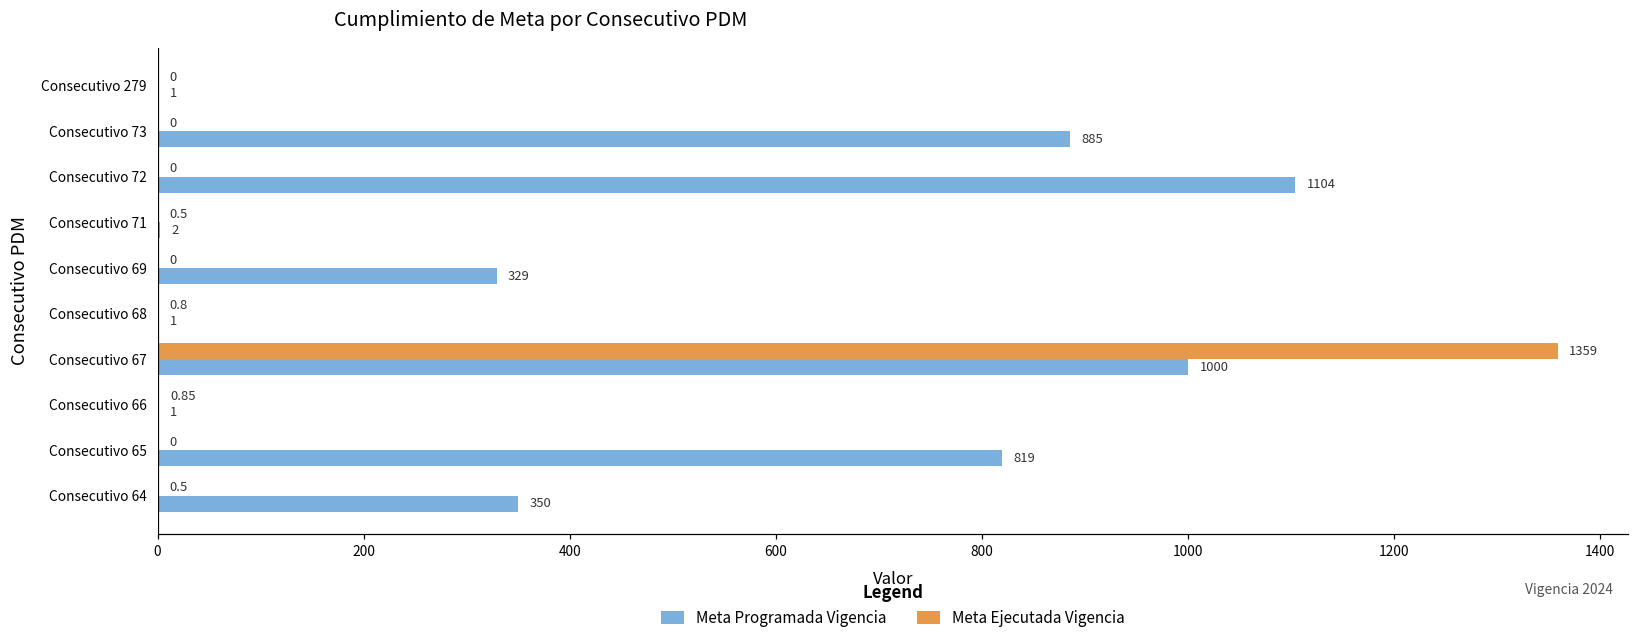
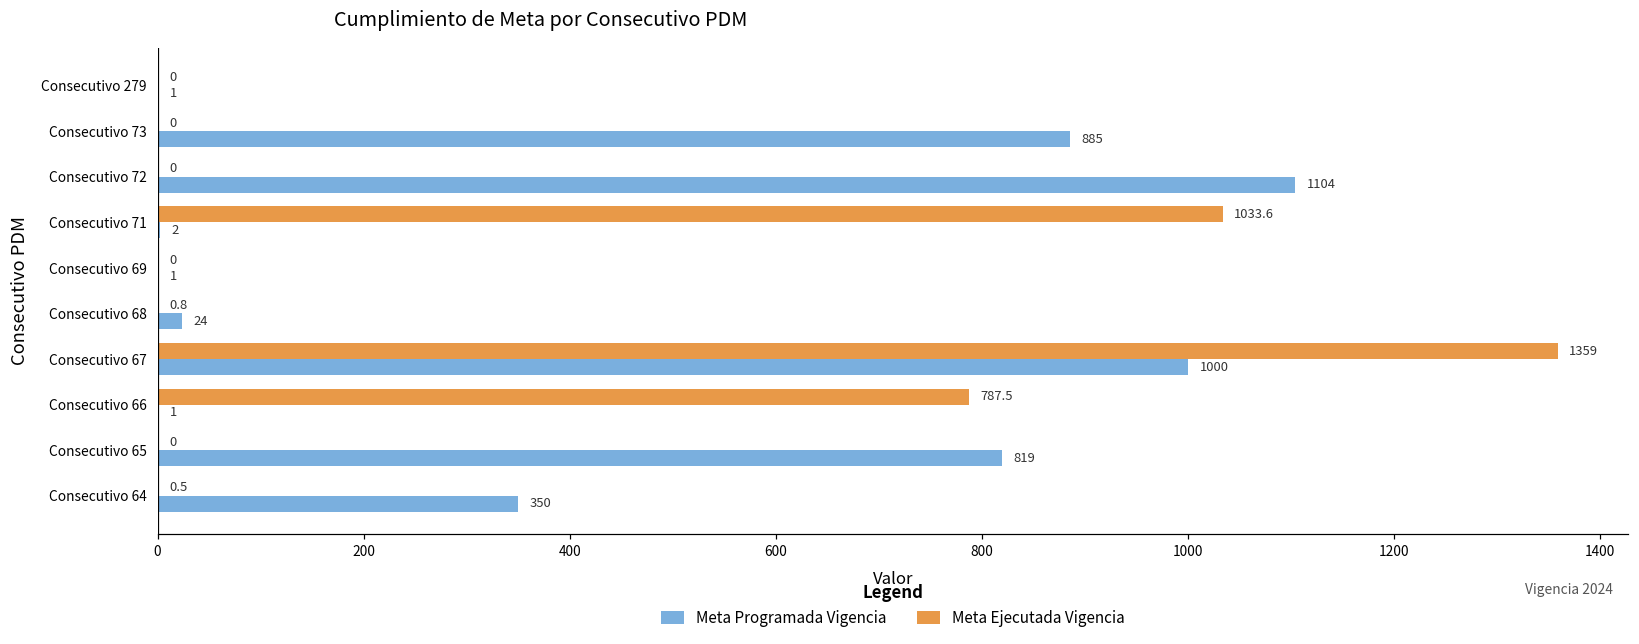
Meta Ejecutada Vigencia, Consecutivo 71: 0.5 -> 1033.6
Meta Programada Vigencia, Consecutivo 69: 329 -> 1
Meta Programada Vigencia, Consecutivo 68: 1 -> 24
Meta Ejecutada Vigencia, Consecutivo 66: 0.85 -> 787.5
